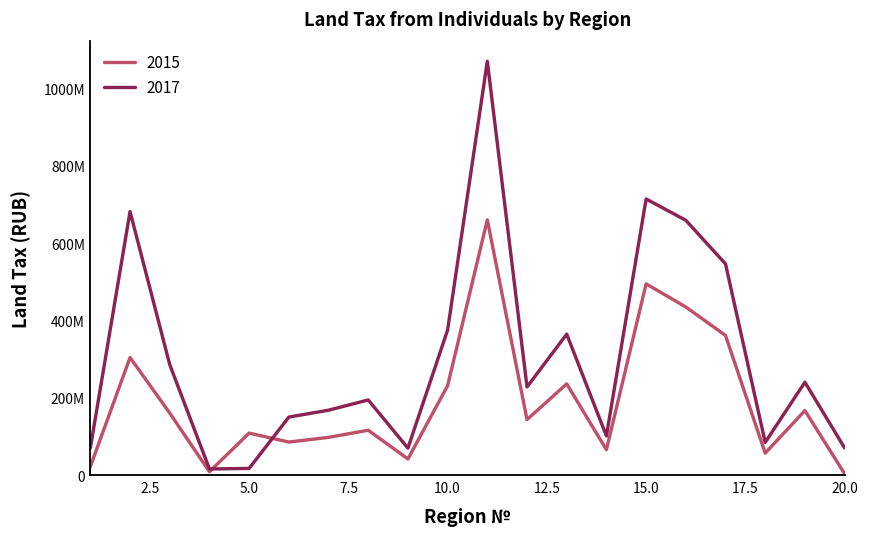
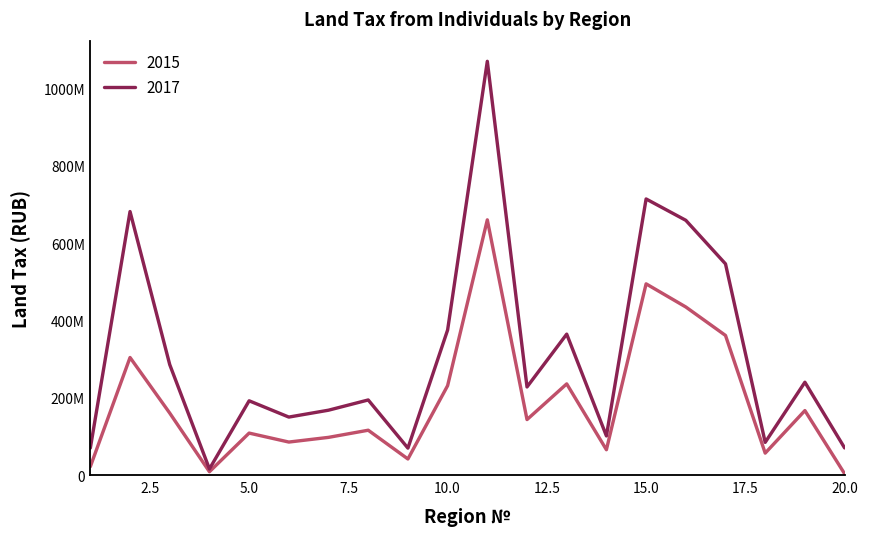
2017, 5.0: 20000000 -> 190000000
